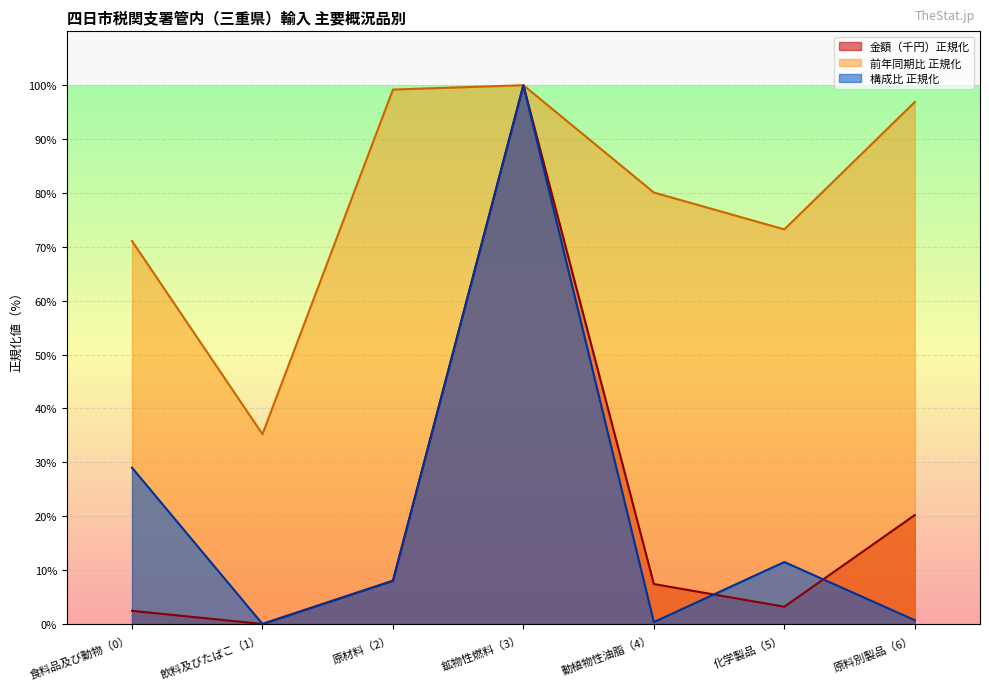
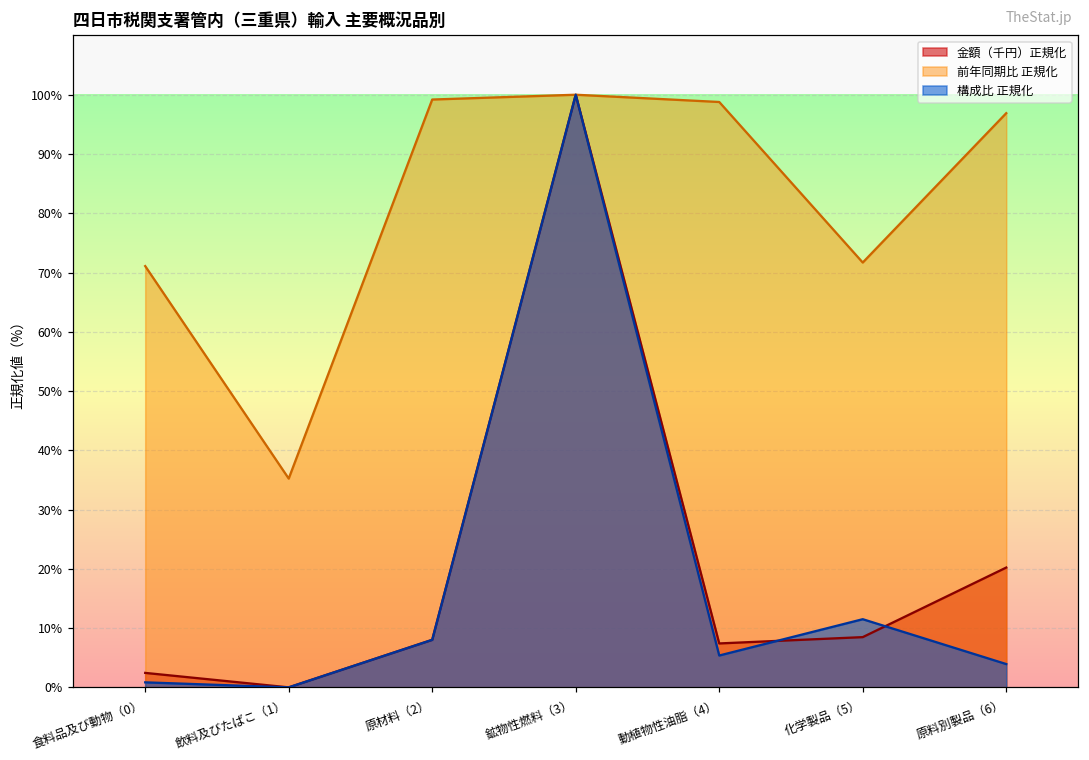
構成比 正規化, 食料品及び動物（0）: 29% -> 1%
前年同期比 正規化, 動植物性油脂（4）: 80% -> 99%
構成比 正規化, 動植物性油脂（4）: 0% -> 5%
金額（千円）正規化, 化学製品（5）: 3% -> 8%
前年同期比 正規化, 化学製品（5）: 73% -> 72%
構成比 正規化, 原料別製品（6）: 1% -> 4%
